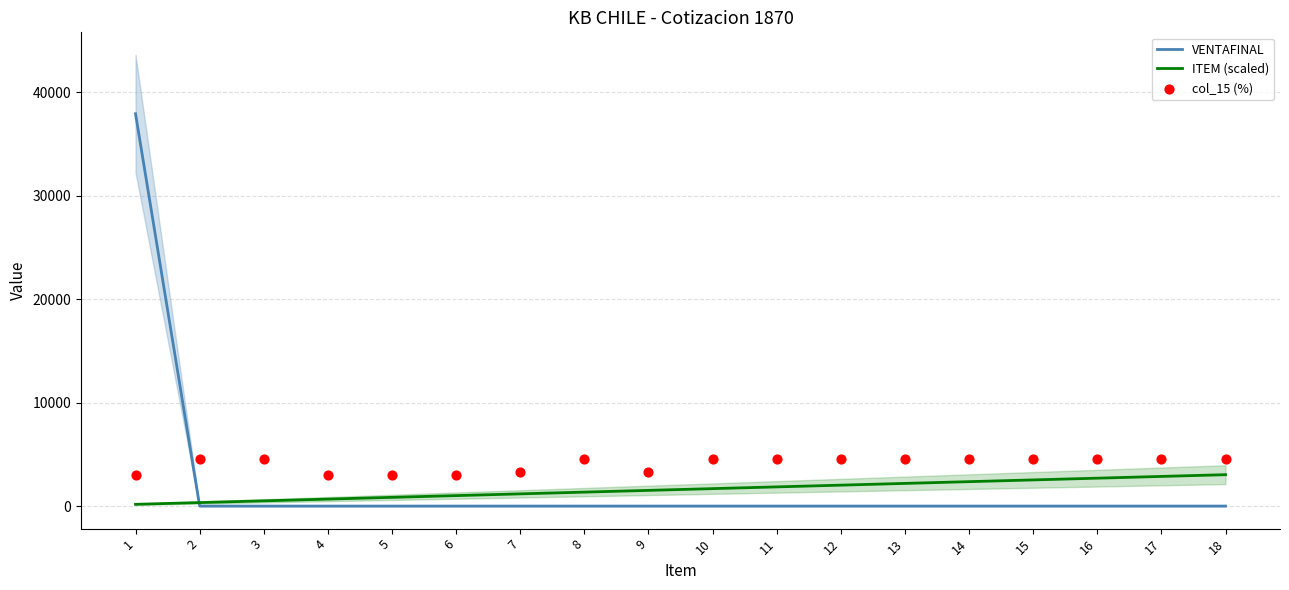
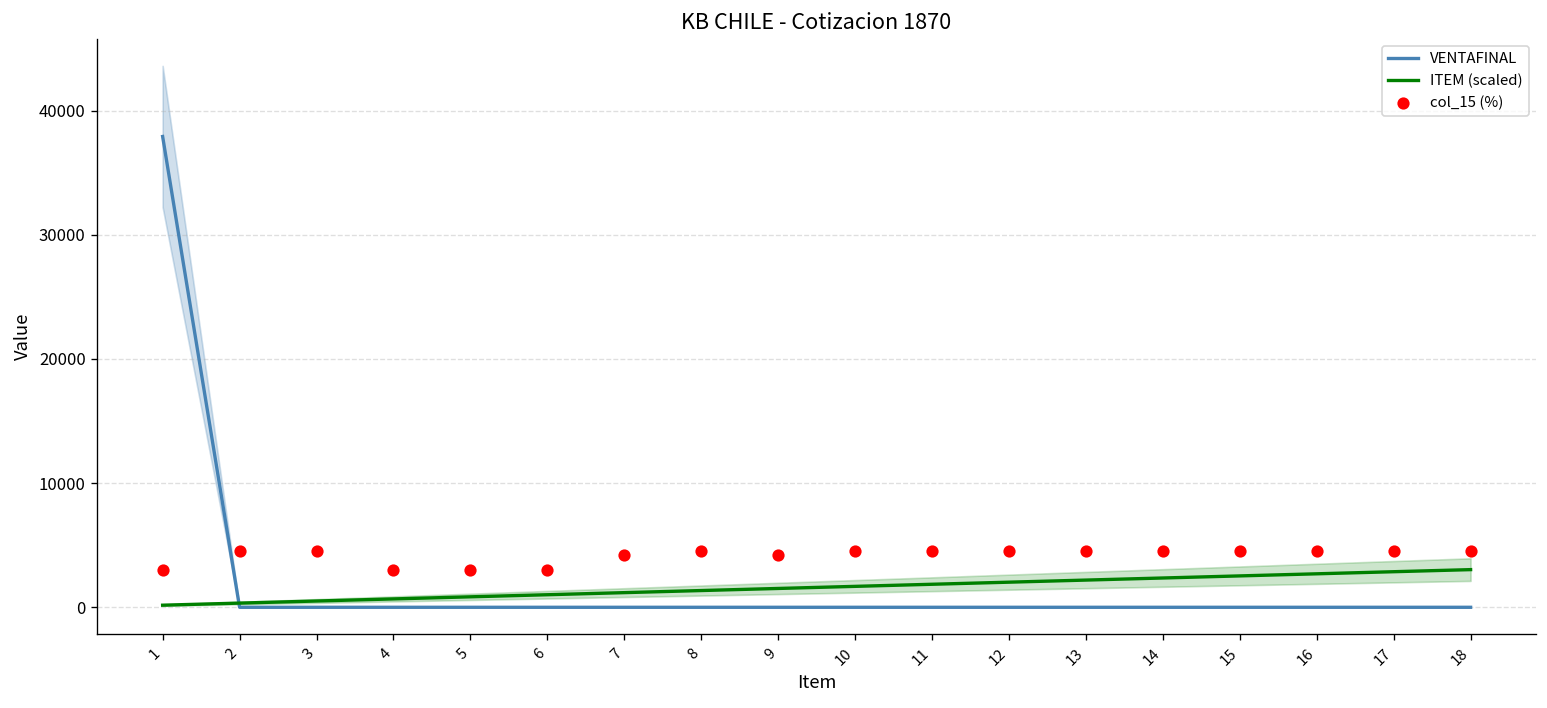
col_15 (%), 7: 3300 -> 4200
col_15 (%), 9: 3300 -> 4200
